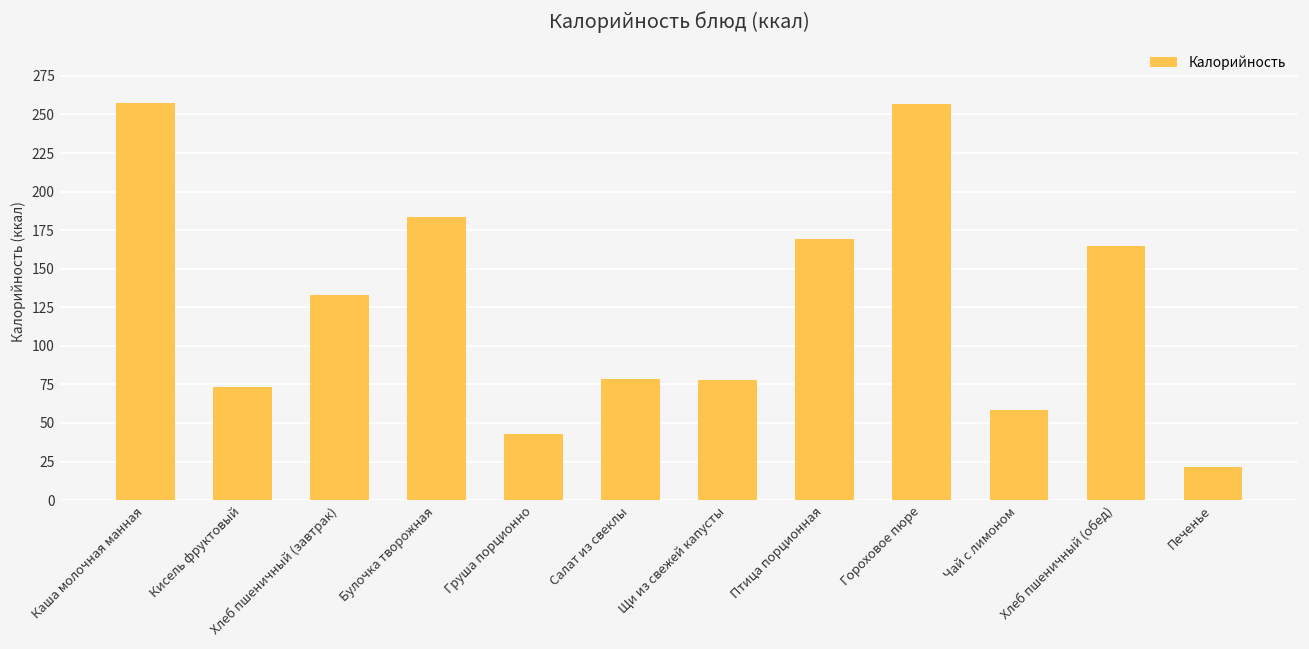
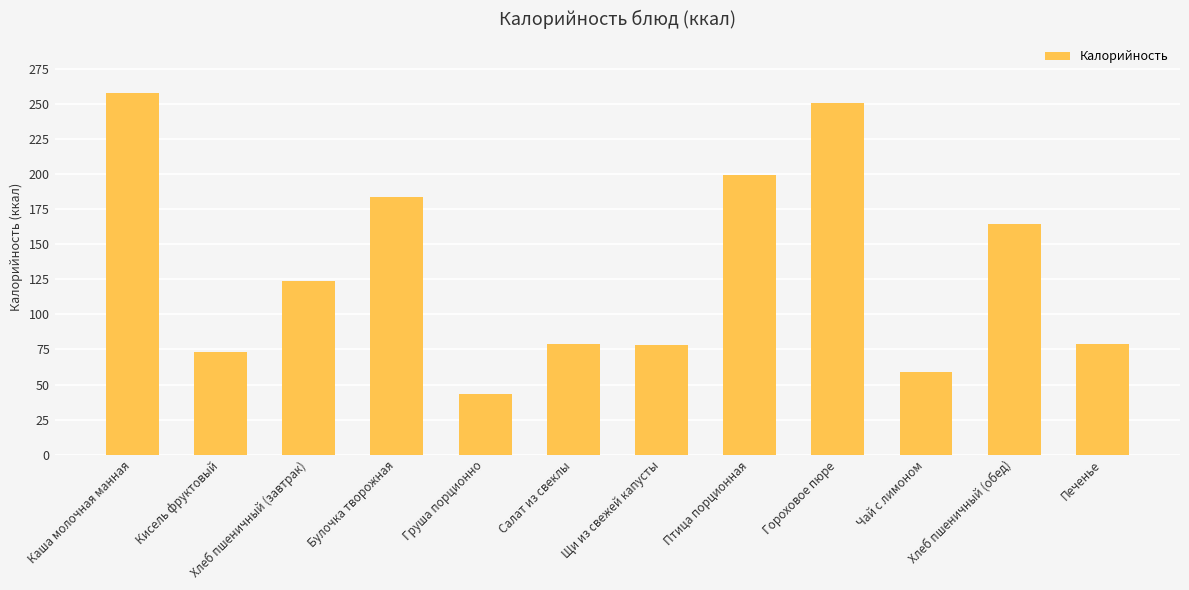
Хлеб пшеничный (завтрак): 133 -> 124
Птица порционная: 169 -> 199
Гороховое пюре: 257 -> 250
Печенье: 21 -> 79
